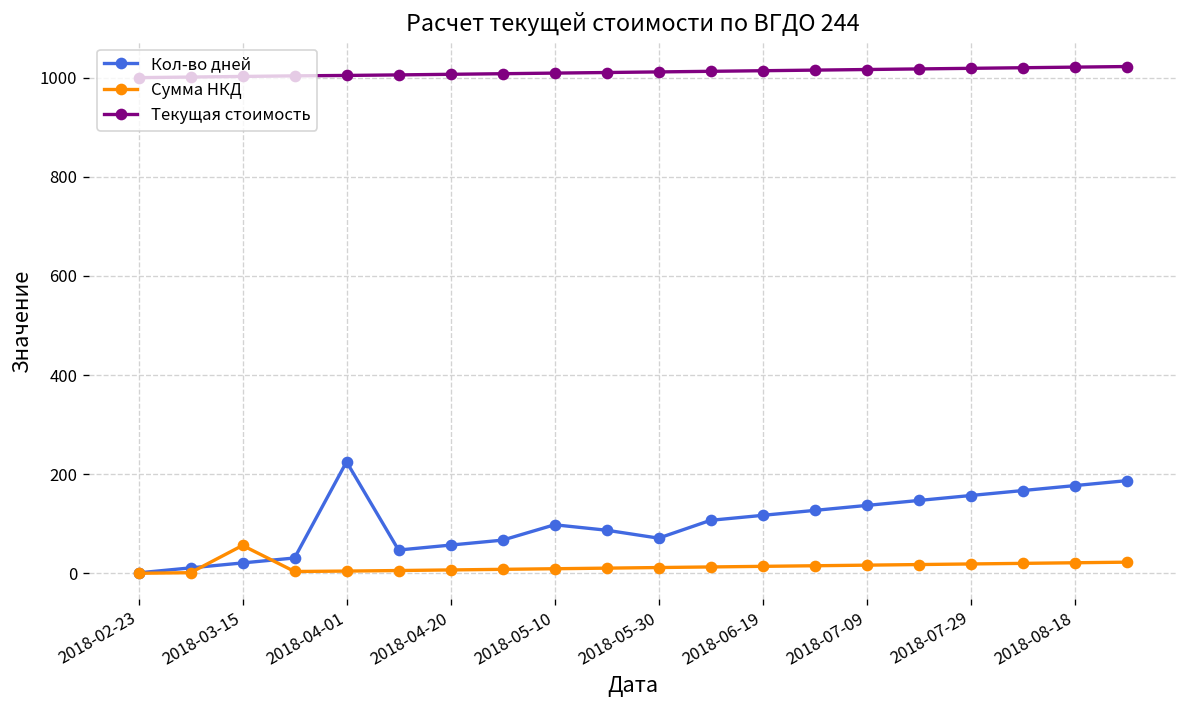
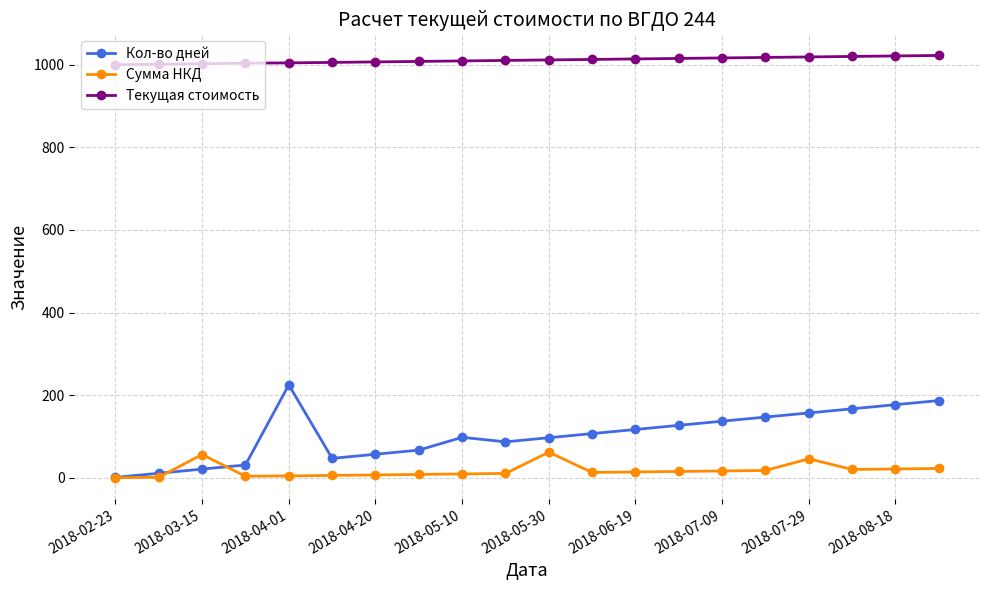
Кол-во дней, 2018-05-30: 70 -> 100
Сумма НКД, 2018-05-30: 10 -> 60
Сумма НКД, 2018-07-29: 20 -> 50
